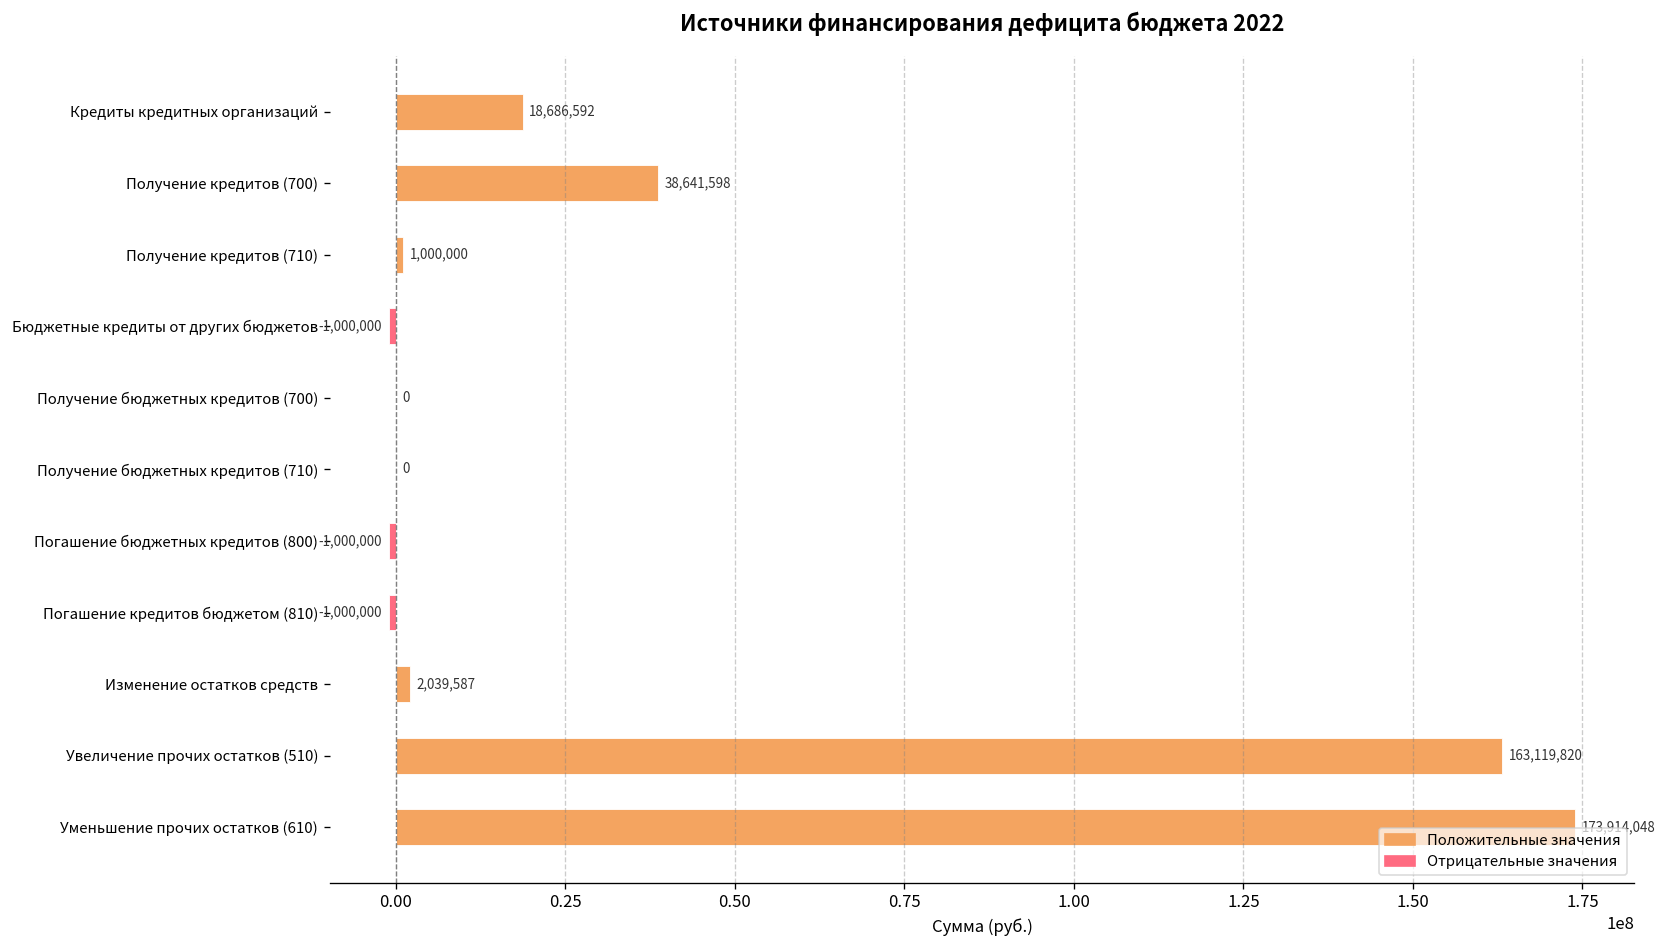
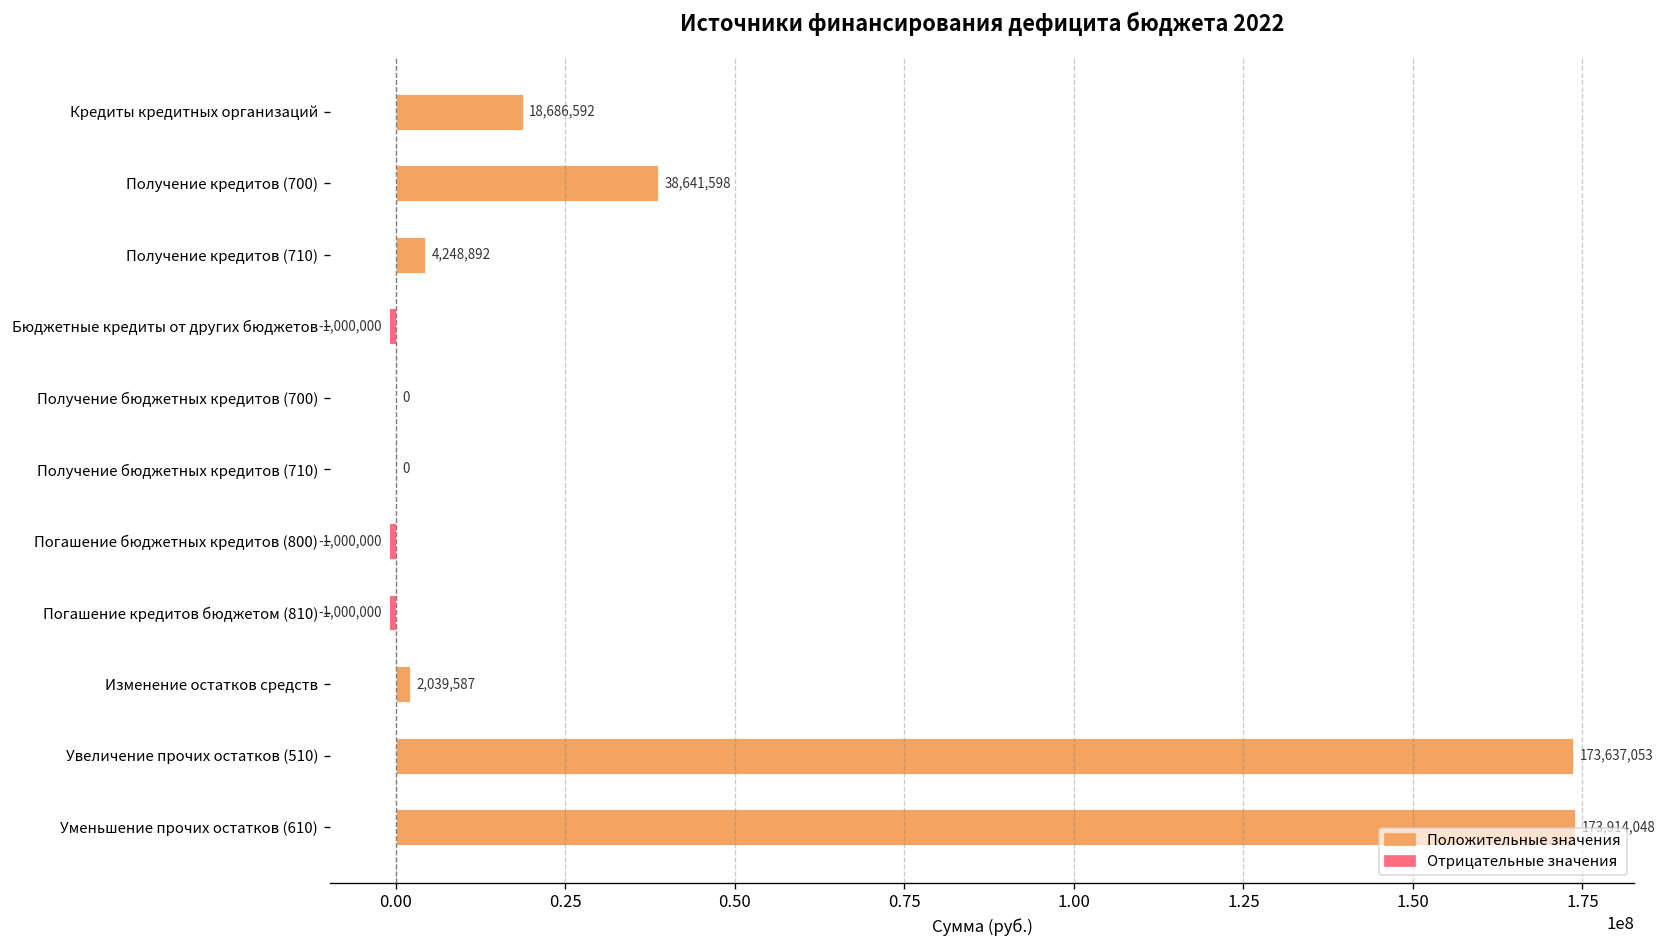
Получение кредитов (710): 1,000,000 -> 4,248,892
Увеличение прочих остатков (510): 163,119,820 -> 173,637,053
